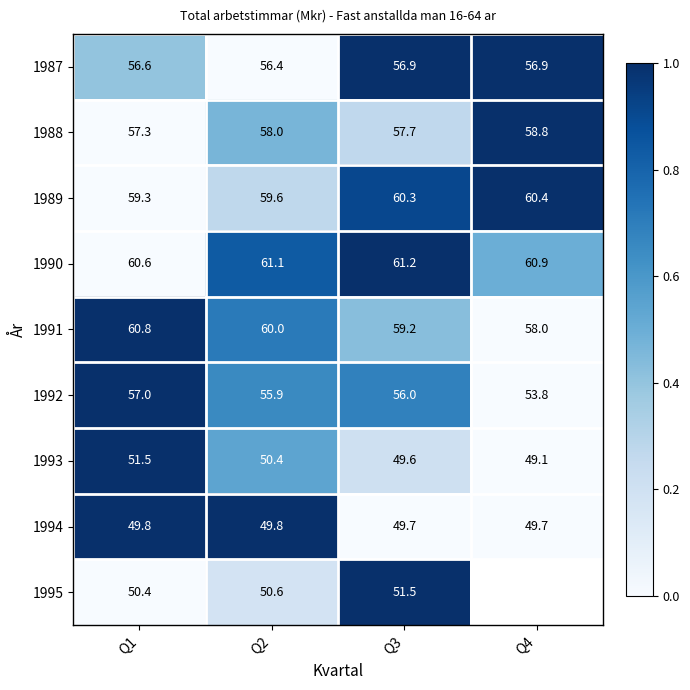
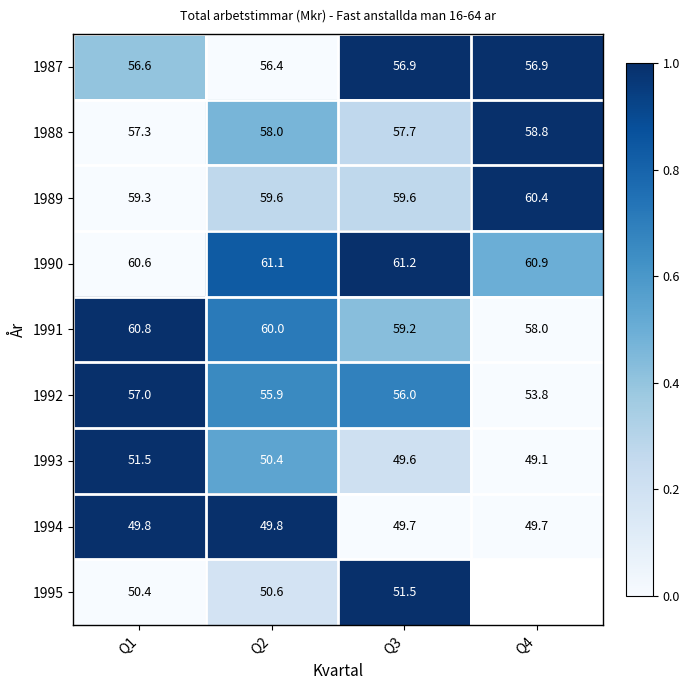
1989, Q3: 60.3 -> 59.6
